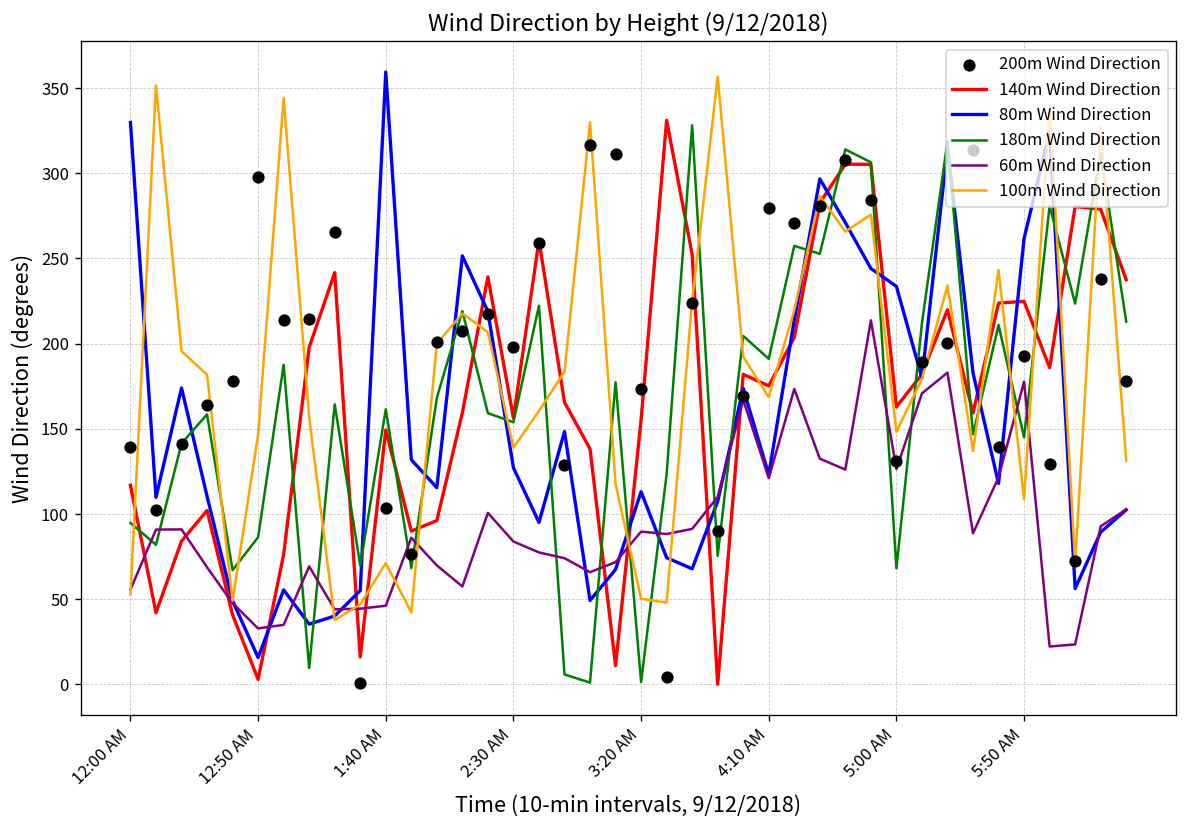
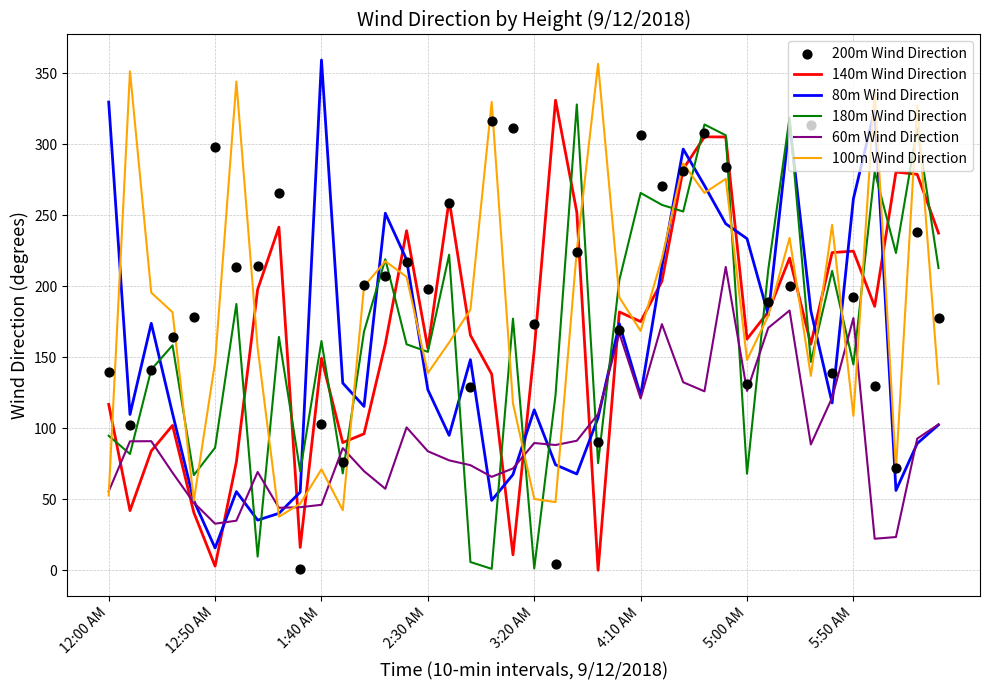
180m Wind Direction, 4:10 AM: 191 -> 266
200m Wind Direction, 4:10 AM: 280 -> 307
